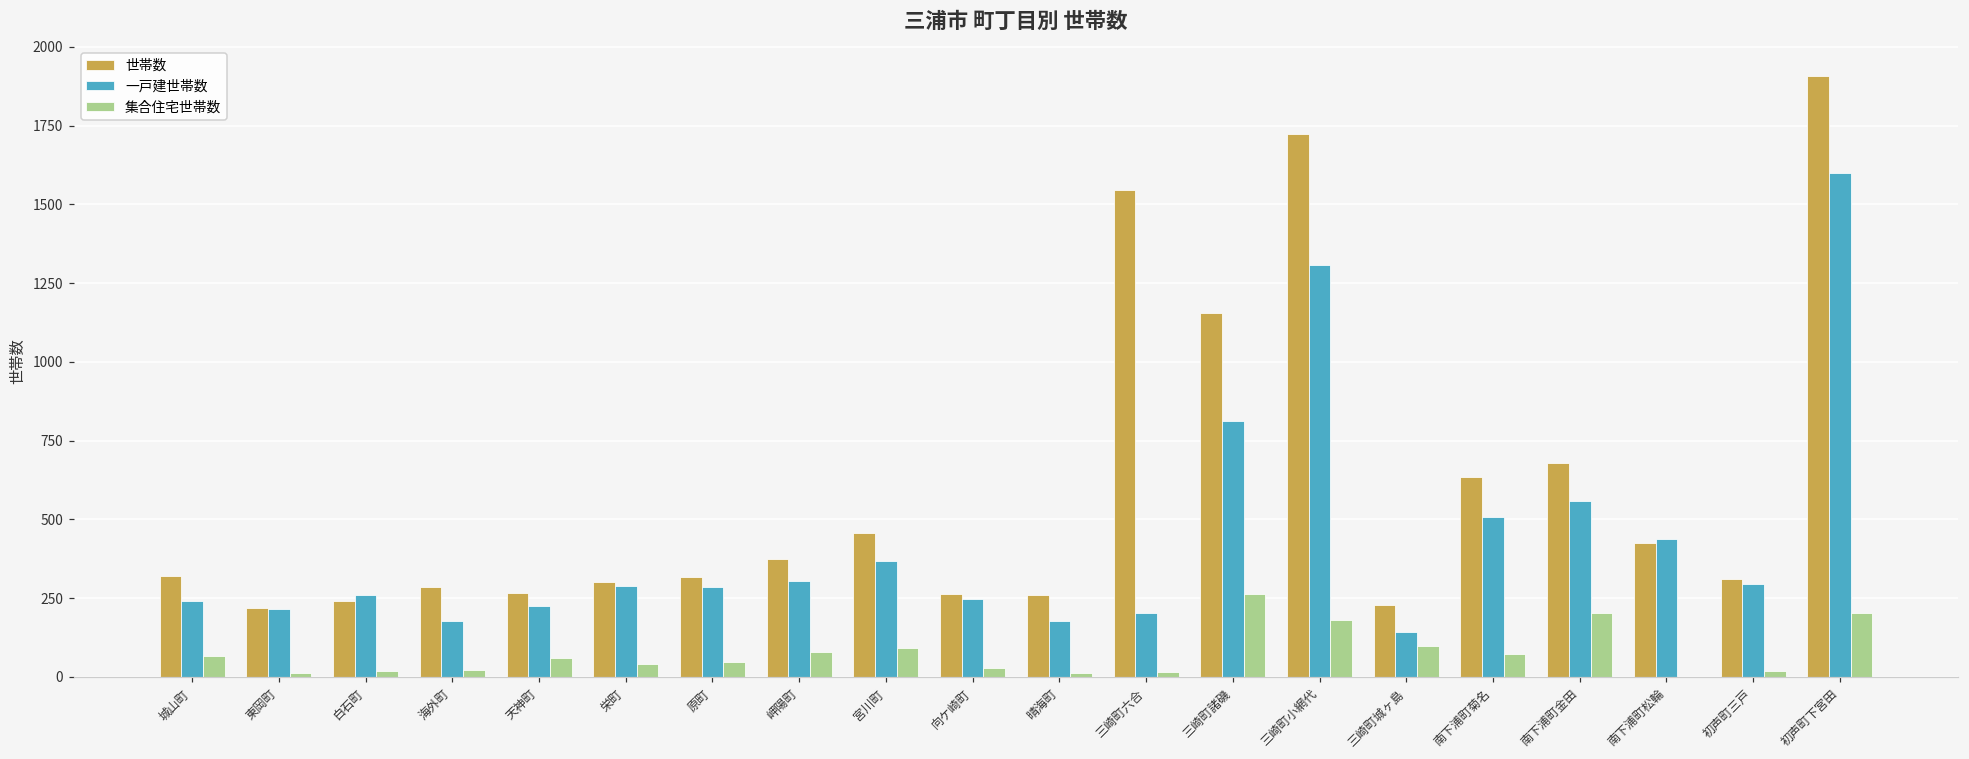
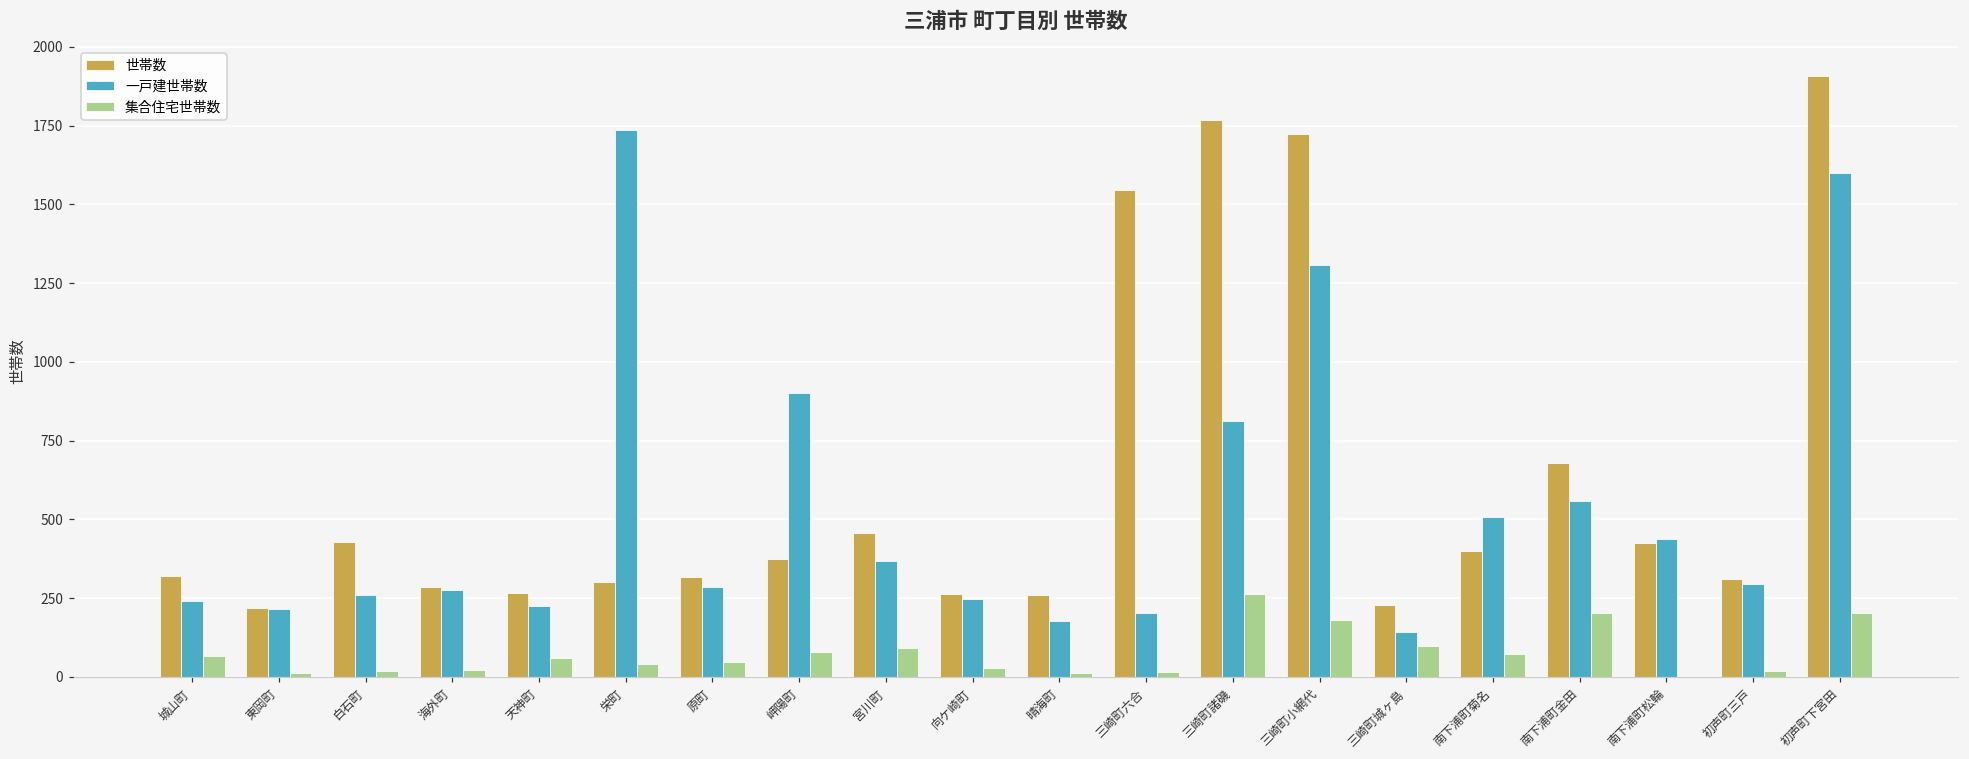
世帯数, 白石町: 240 -> 430
一戸建世帯数, 海外町: 180 -> 280
一戸建世帯数, 栄町: 290 -> 1740
一戸建世帯数, 岬陽町: 310 -> 900
世帯数, 三崎町諸磯: 1150 -> 1770
世帯数, 南下浦町菊名: 630 -> 400
